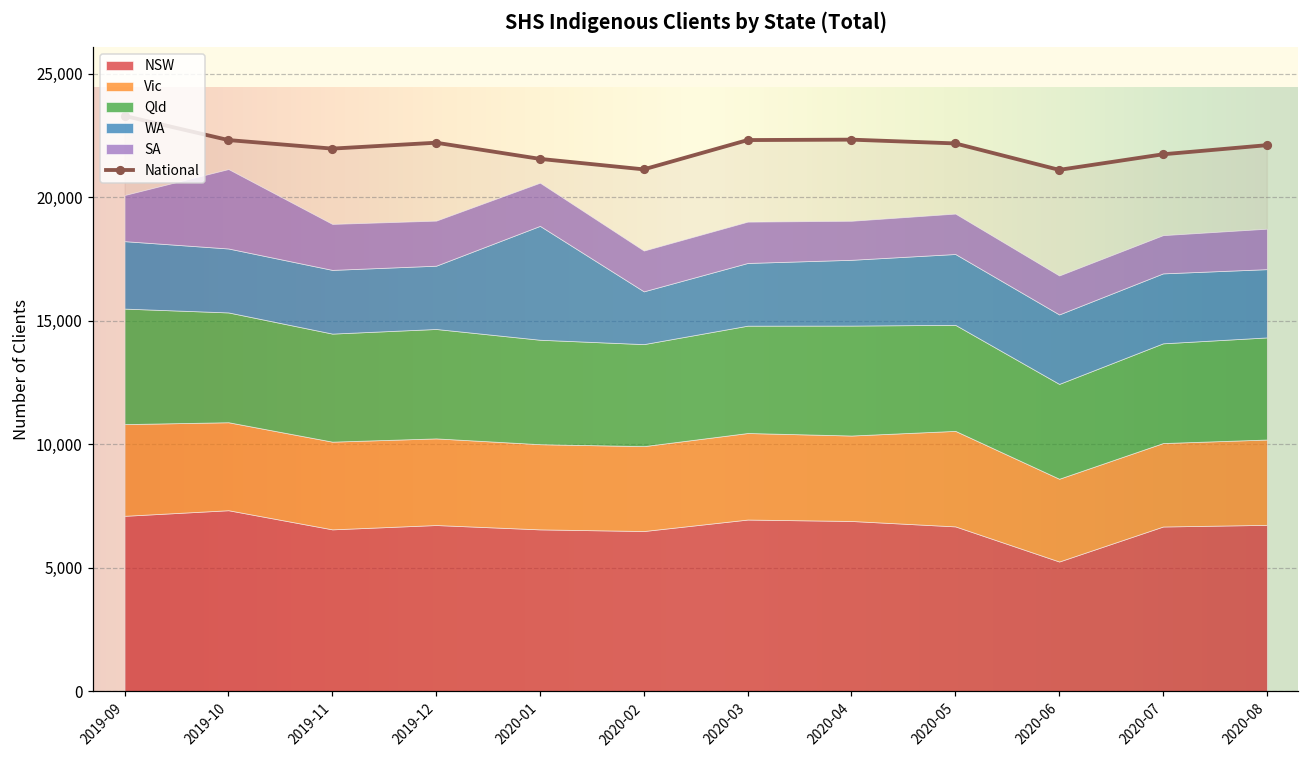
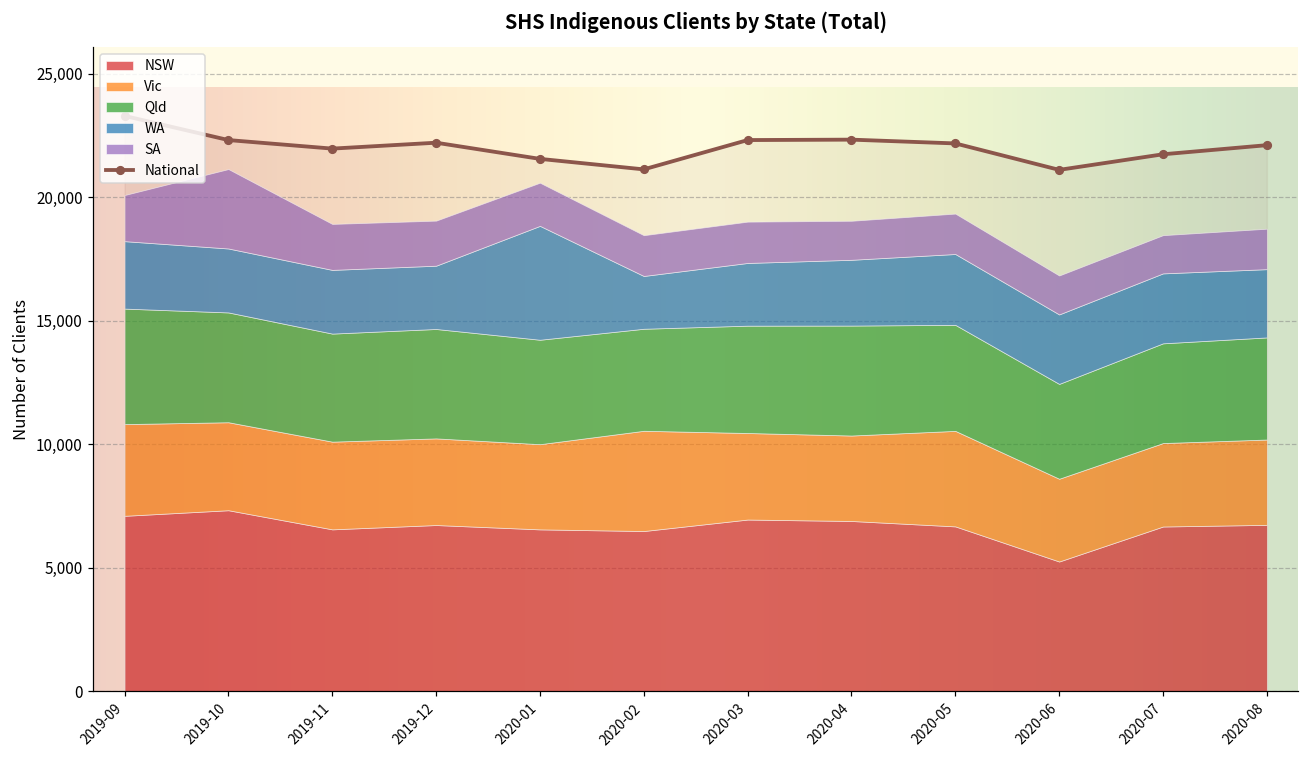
Vic, 2020-02: 3,400 -> 4,100
